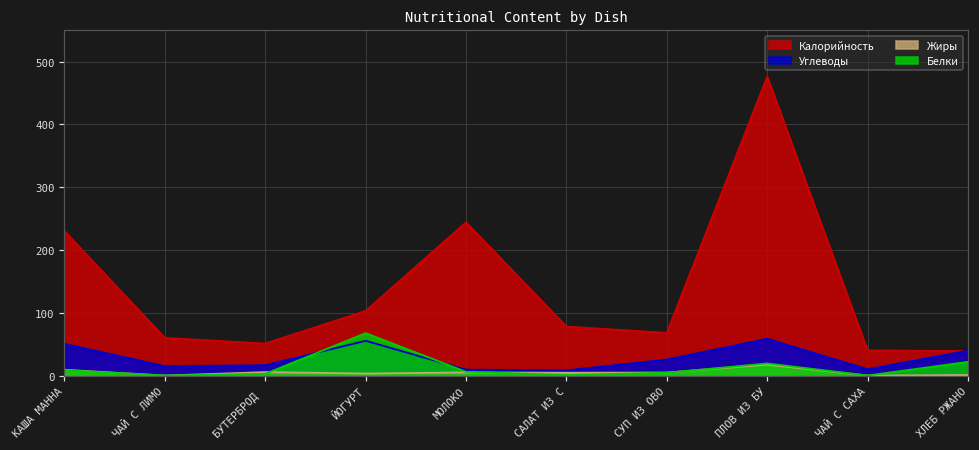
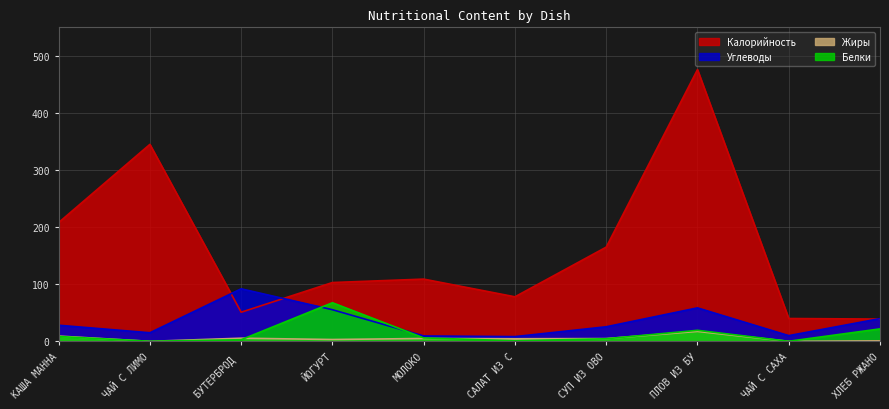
Калорийность, КАША МАННА: 230 -> 210
Углеводы, КАША МАННА: 50 -> 30
Калорийность, ЧАЙ С ЛИМО: 60 -> 350
Углеводы, БУТЕРБРОД: 20 -> 90
Калорийность, МОЛОКО: 240 -> 110
Калорийность, СУП ИЗ ОВО: 70 -> 170
